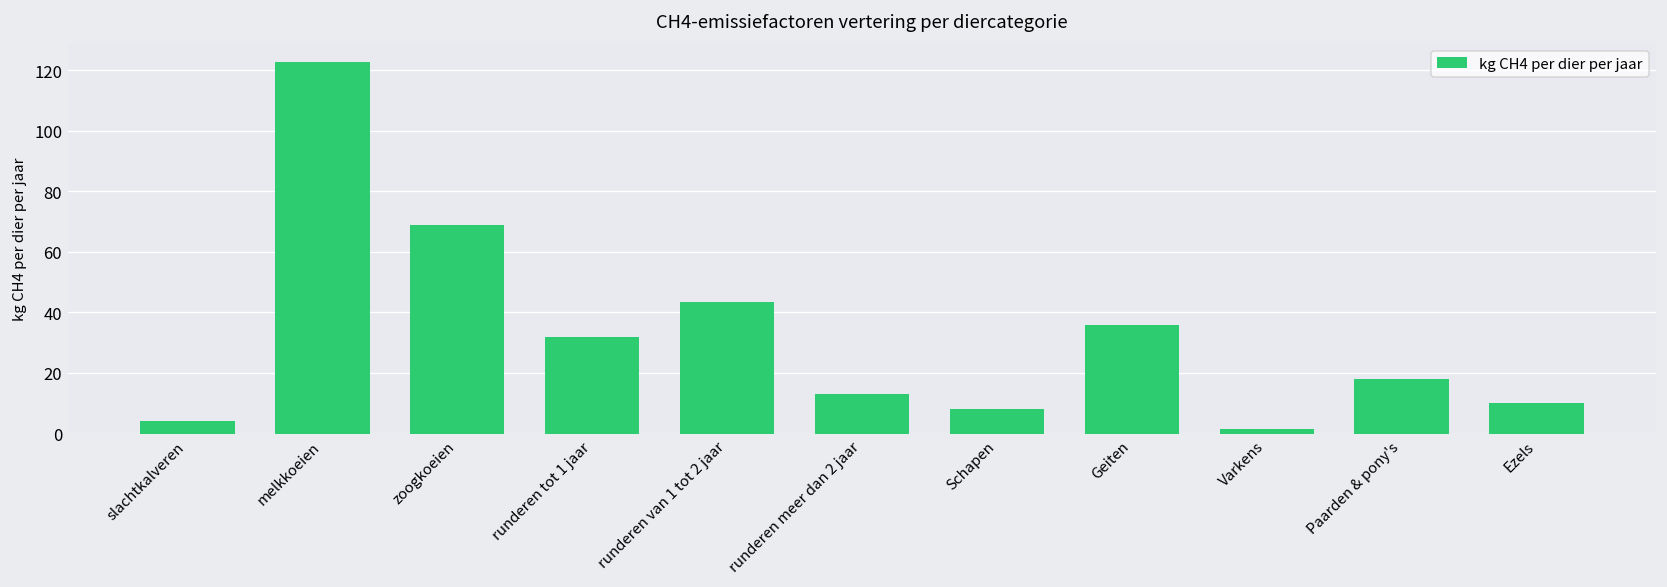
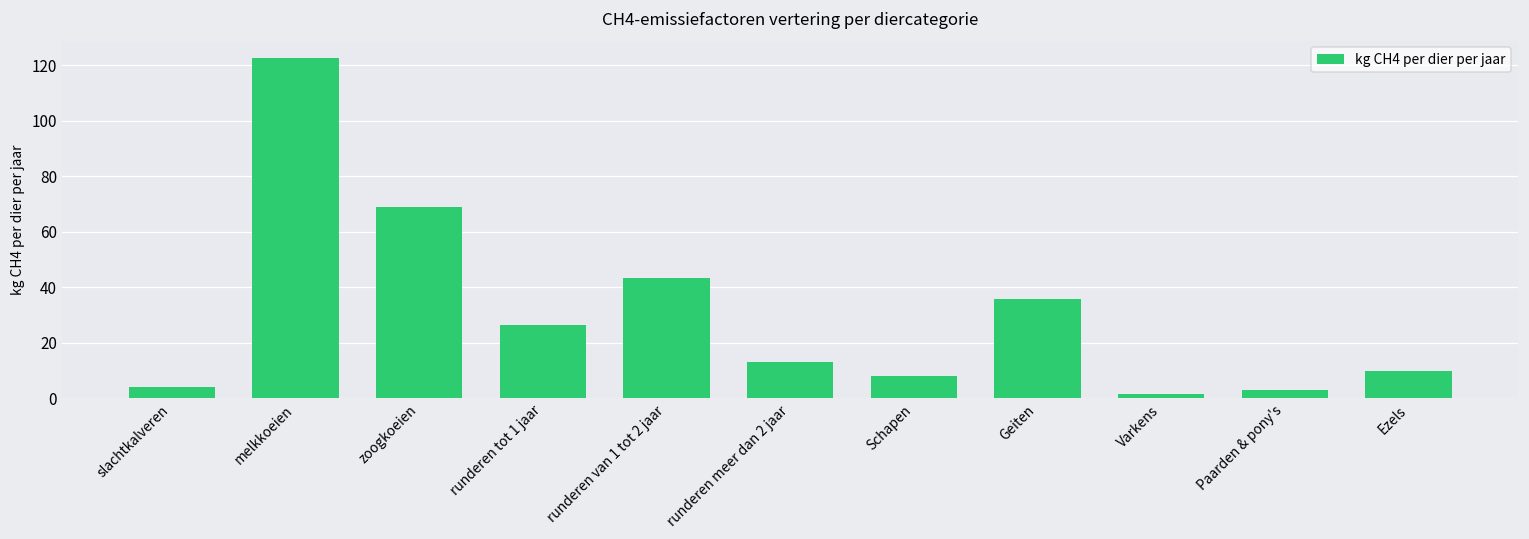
runderen tot 1 jaar: 32 -> 26
Paarden & pony's: 18 -> 3
